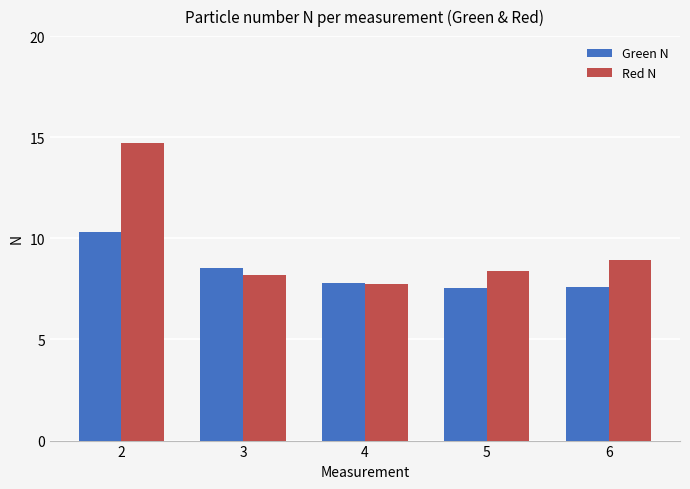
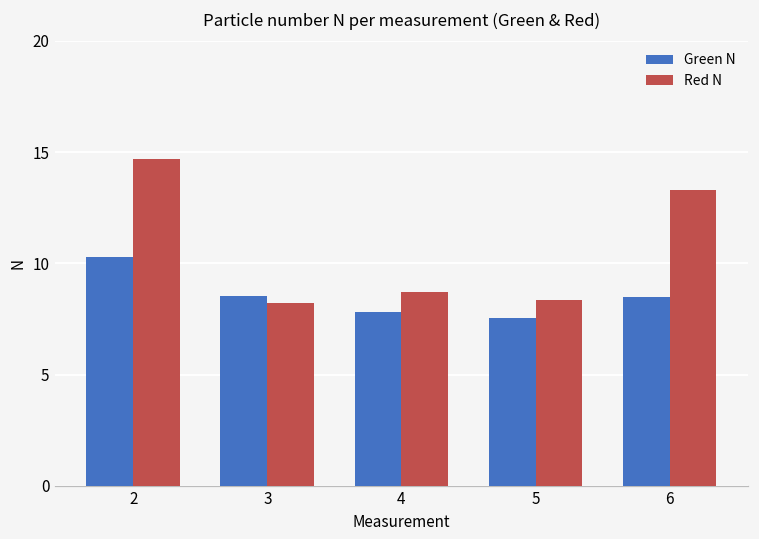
Red N, 4: 7.7 -> 8.7
Green N, 6: 7.6 -> 8.5
Red N, 6: 8.9 -> 13.3
